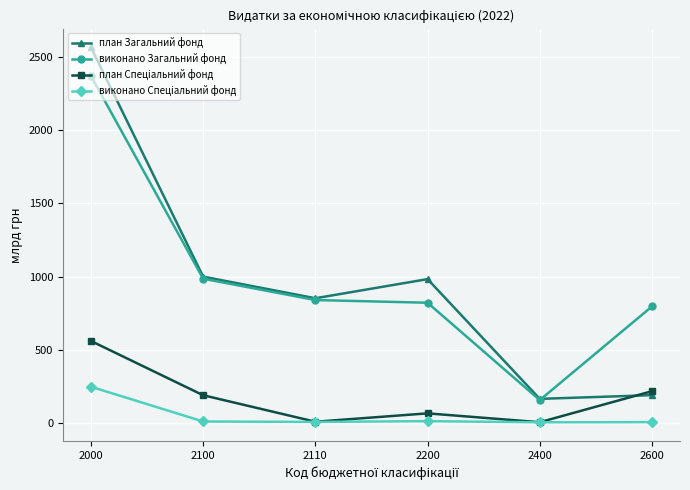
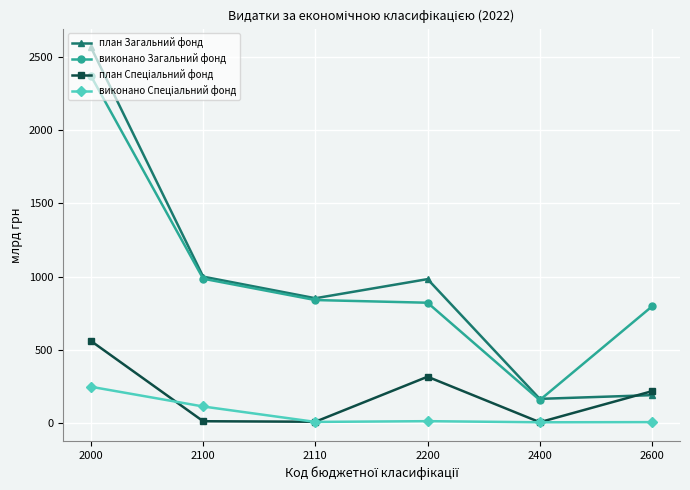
план Спеціальний фонд, 2100: 190 -> 10
виконано Спеціальний фонд, 2100: 10 -> 110
план Спеціальний фонд, 2200: 70 -> 320
